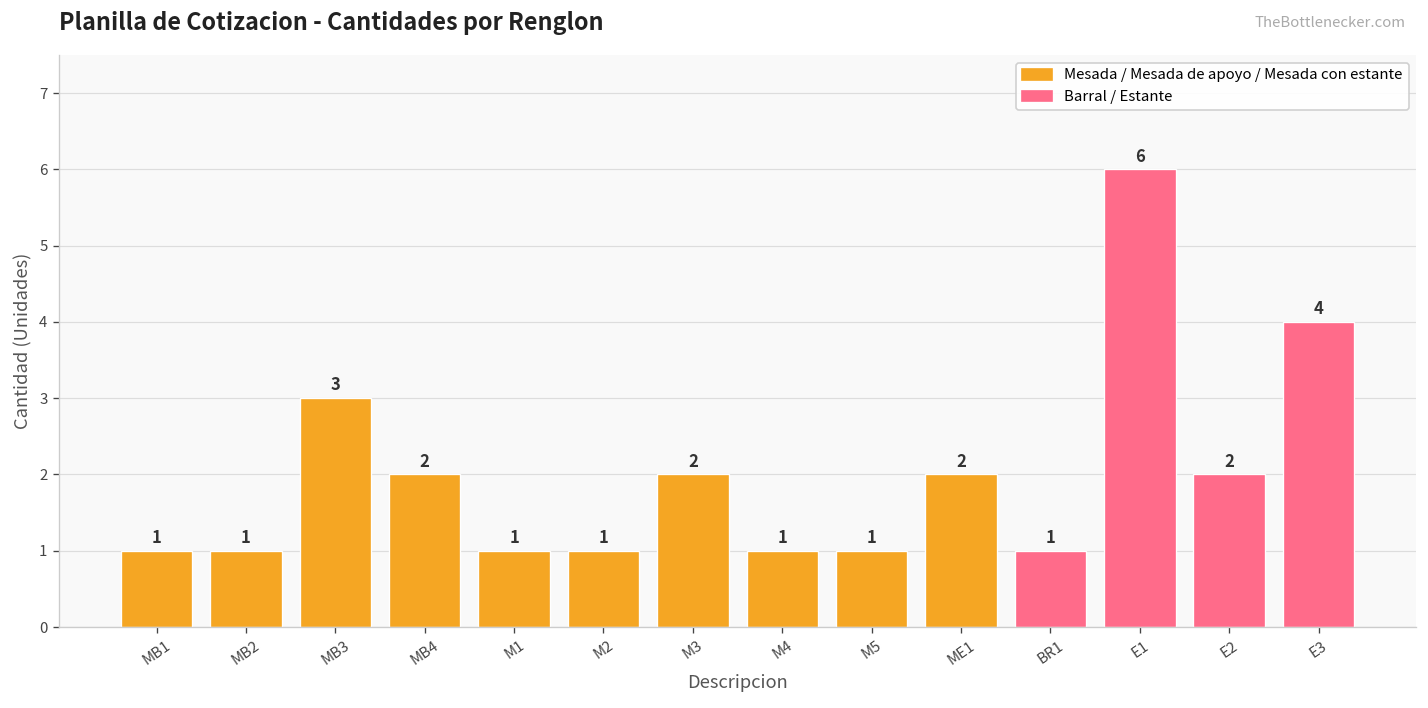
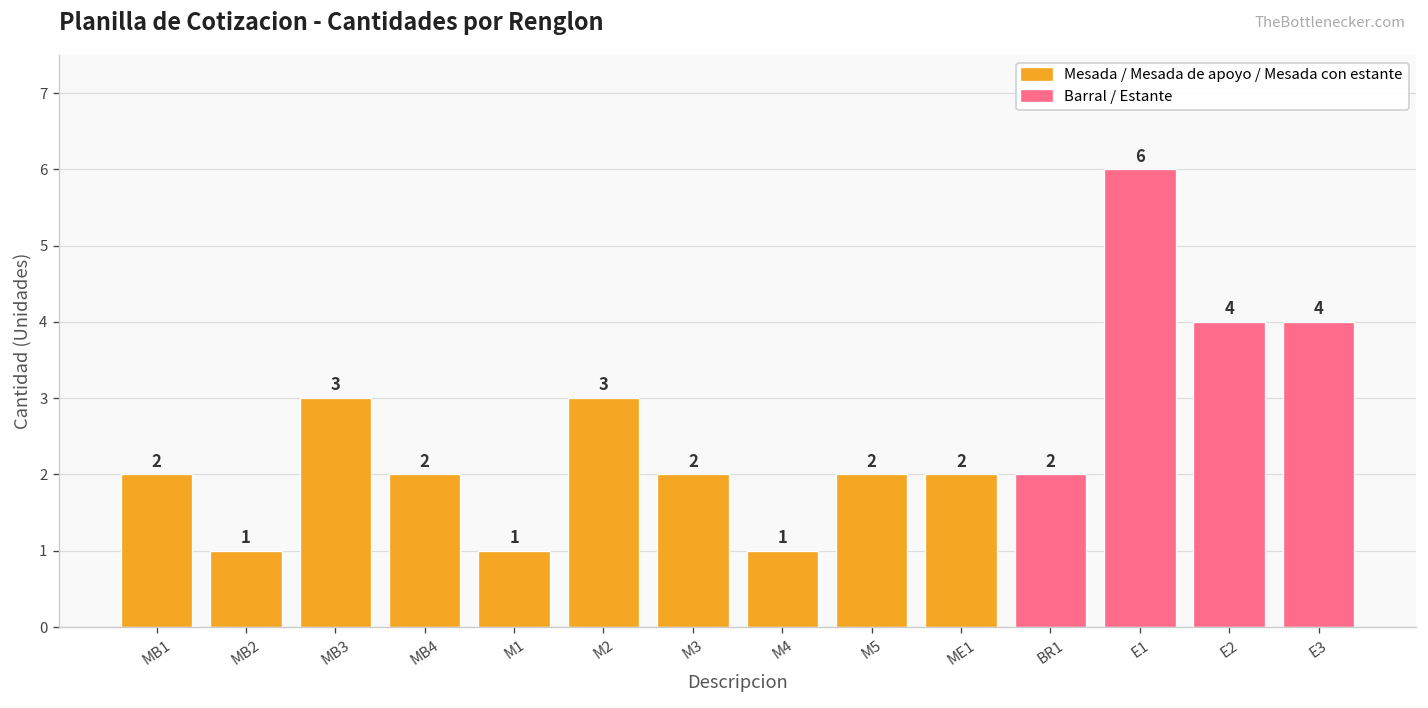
MB1: 1 -> 2
M2: 1 -> 3
M5: 1 -> 2
BR1: 1 -> 2
E2: 2 -> 4
